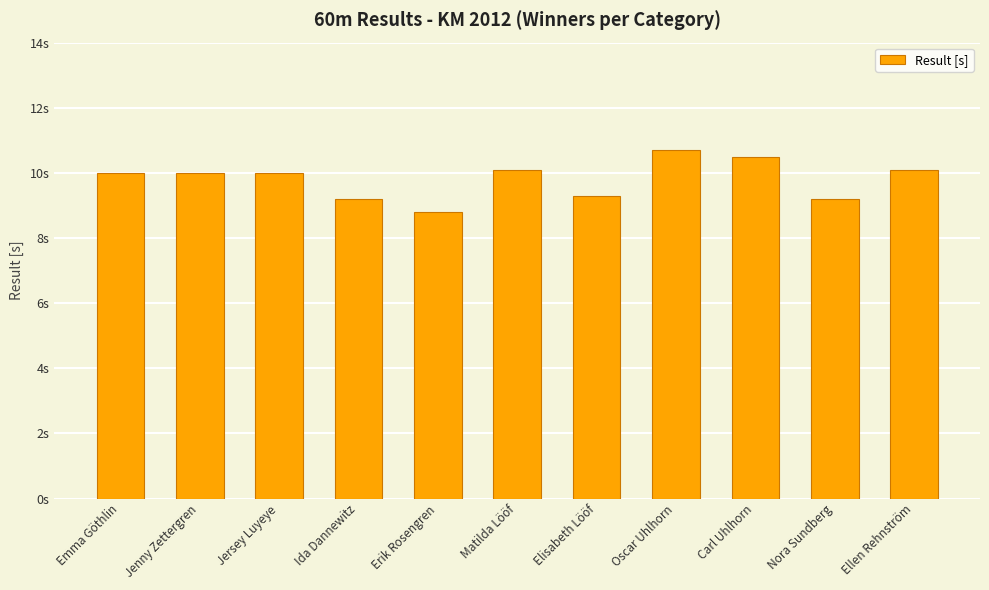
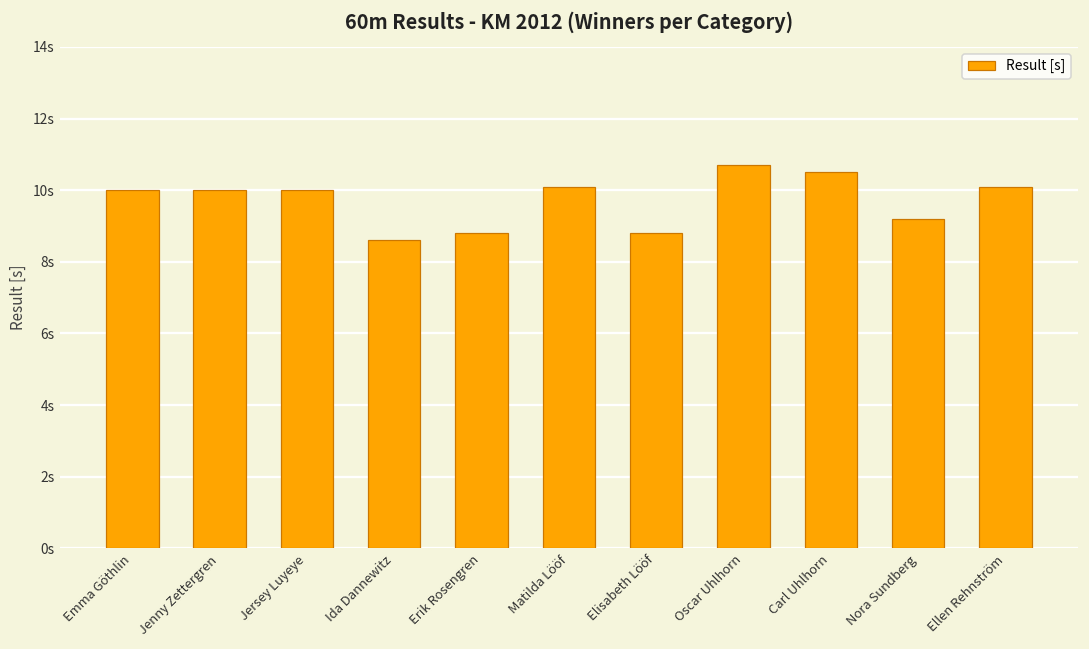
Ida Dannewitz: 9.2s -> 8.6s
Elisabeth Lööf: 9.3s -> 8.8s
